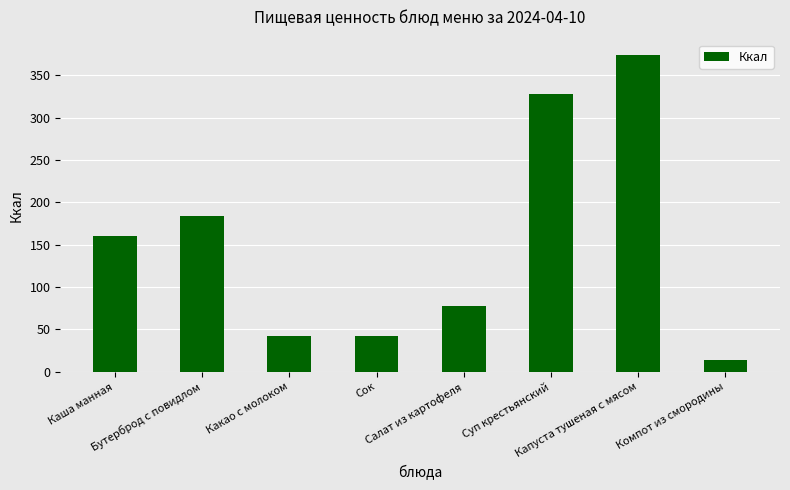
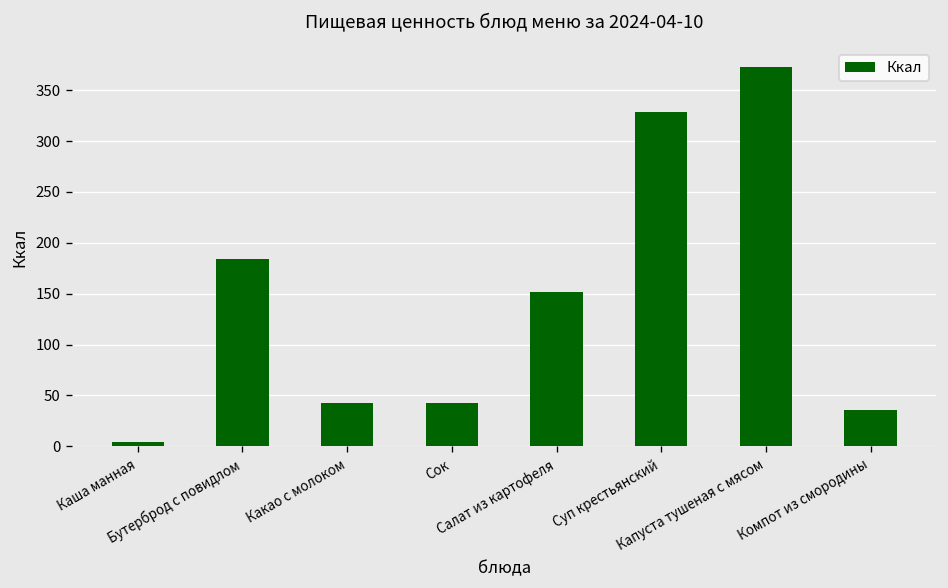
Каша манная: 160 -> 0
Салат из картофеля: 80 -> 150
Компот из смородины: 10 -> 40
